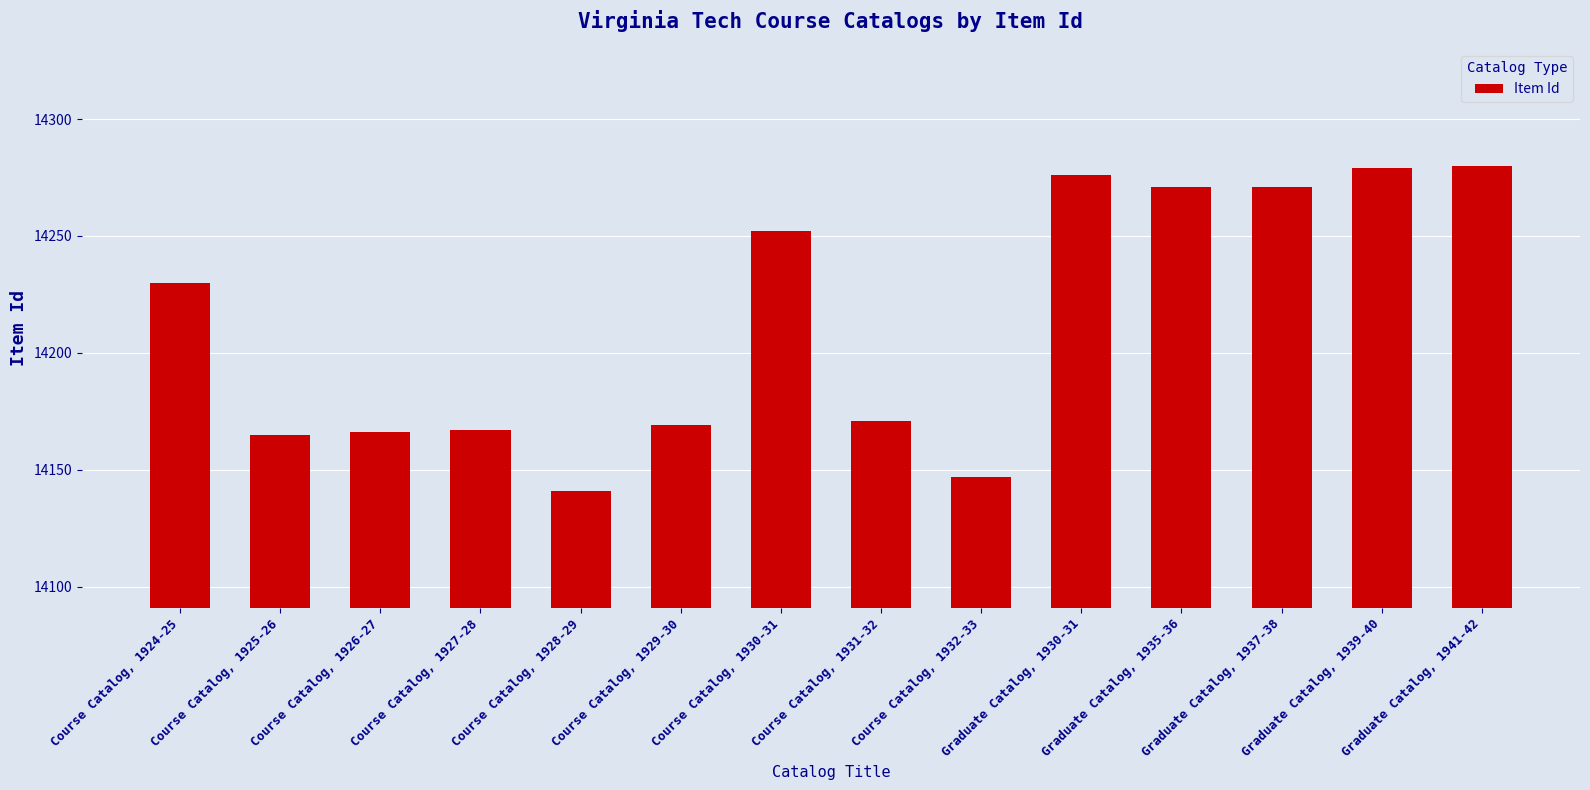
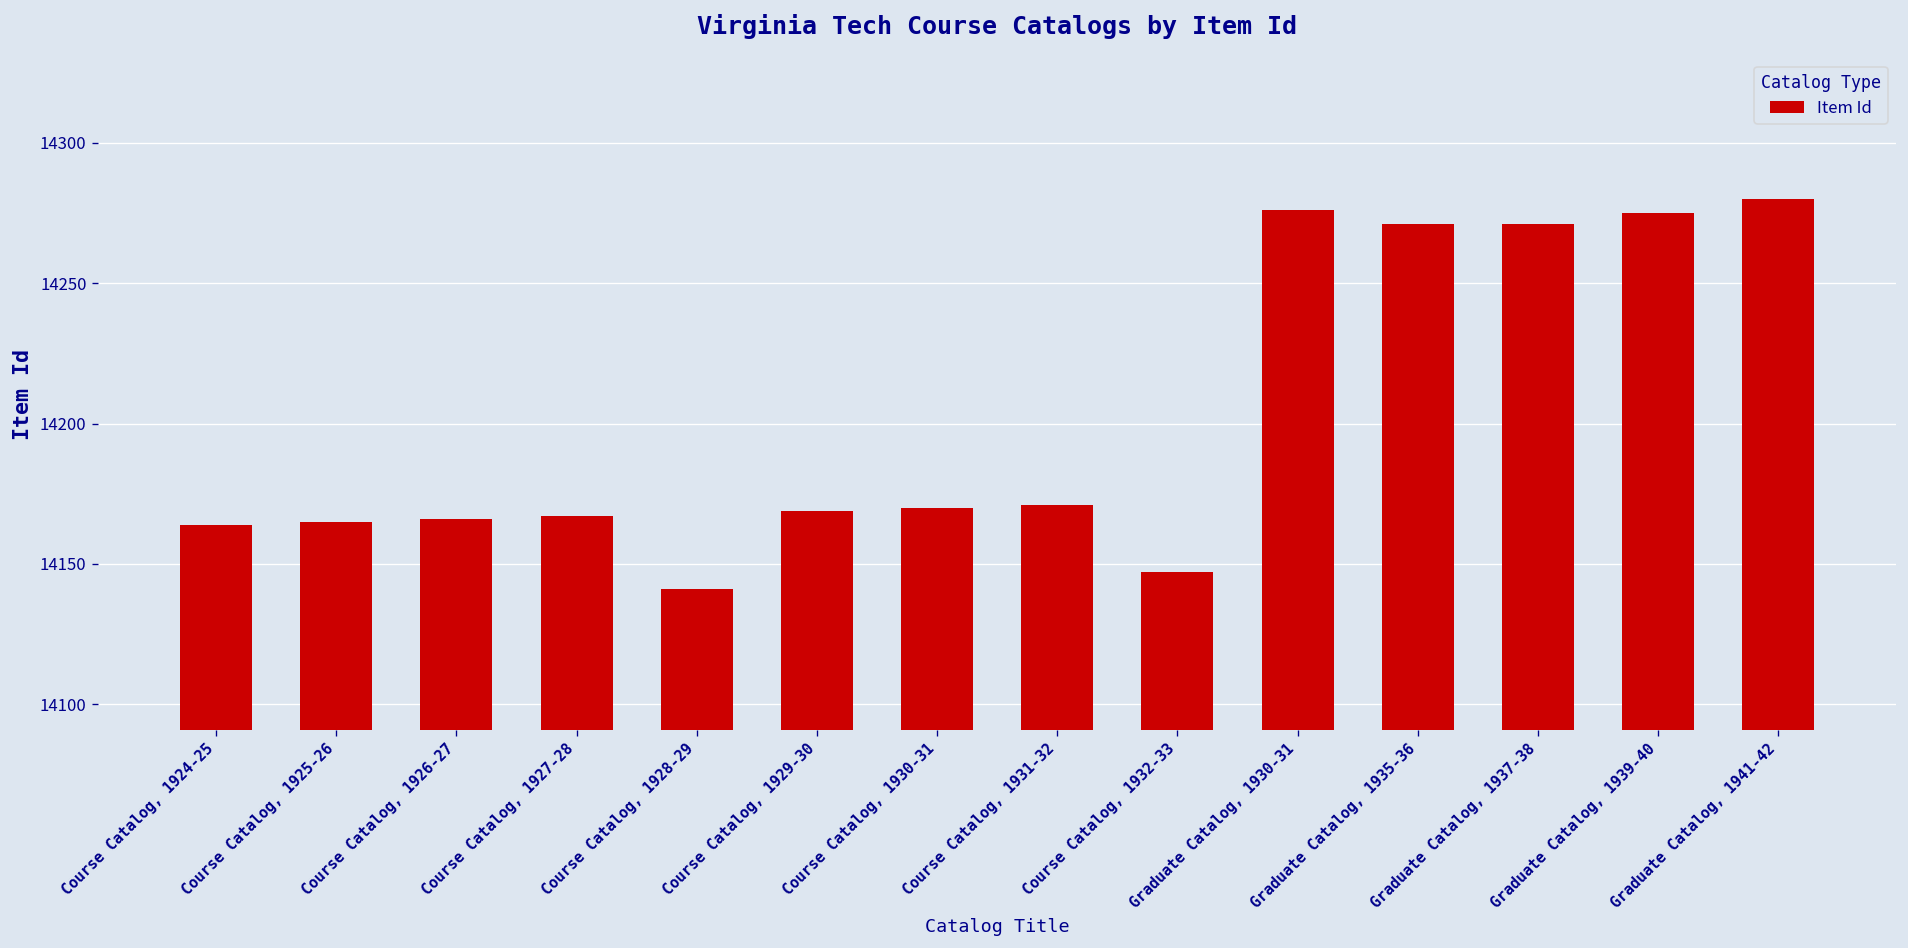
Course Catalog, 1924-25: 14230 -> 14164
Course Catalog, 1930-31: 14252 -> 14170
Graduate Catalog, 1939-40: 14279 -> 14275
